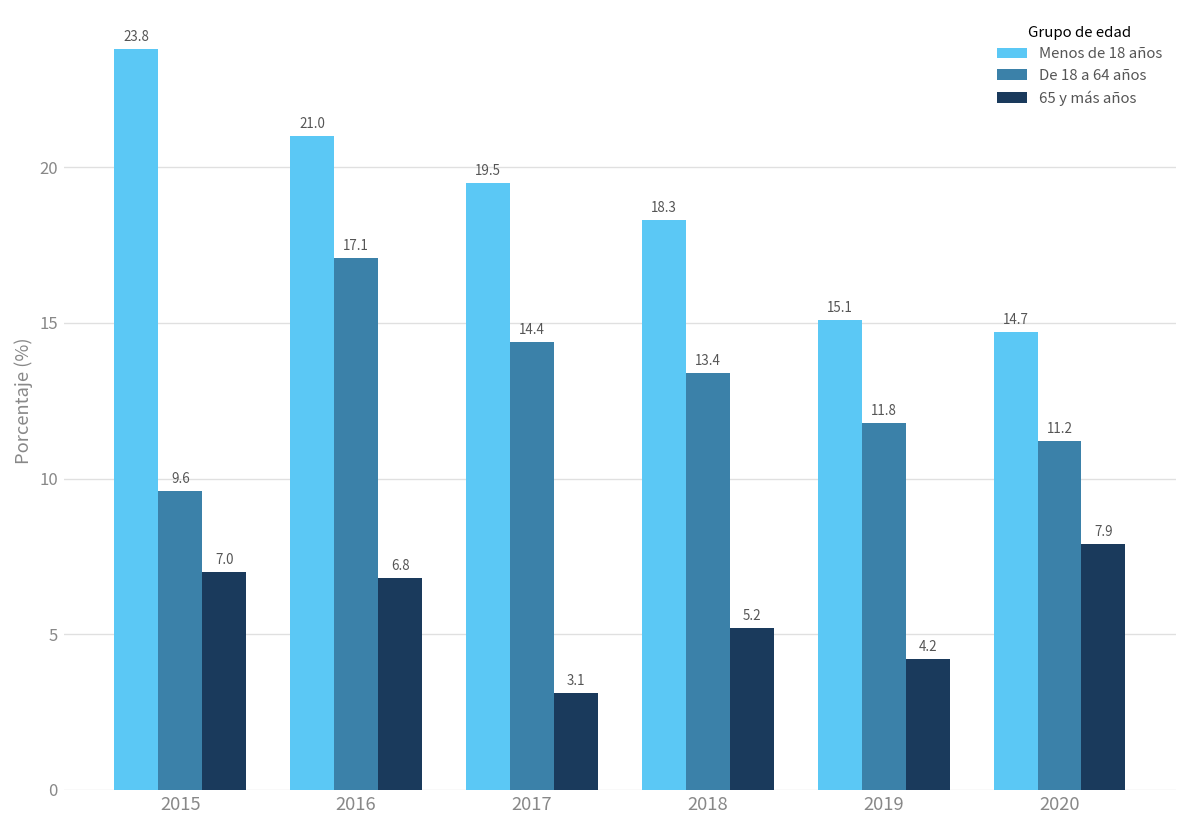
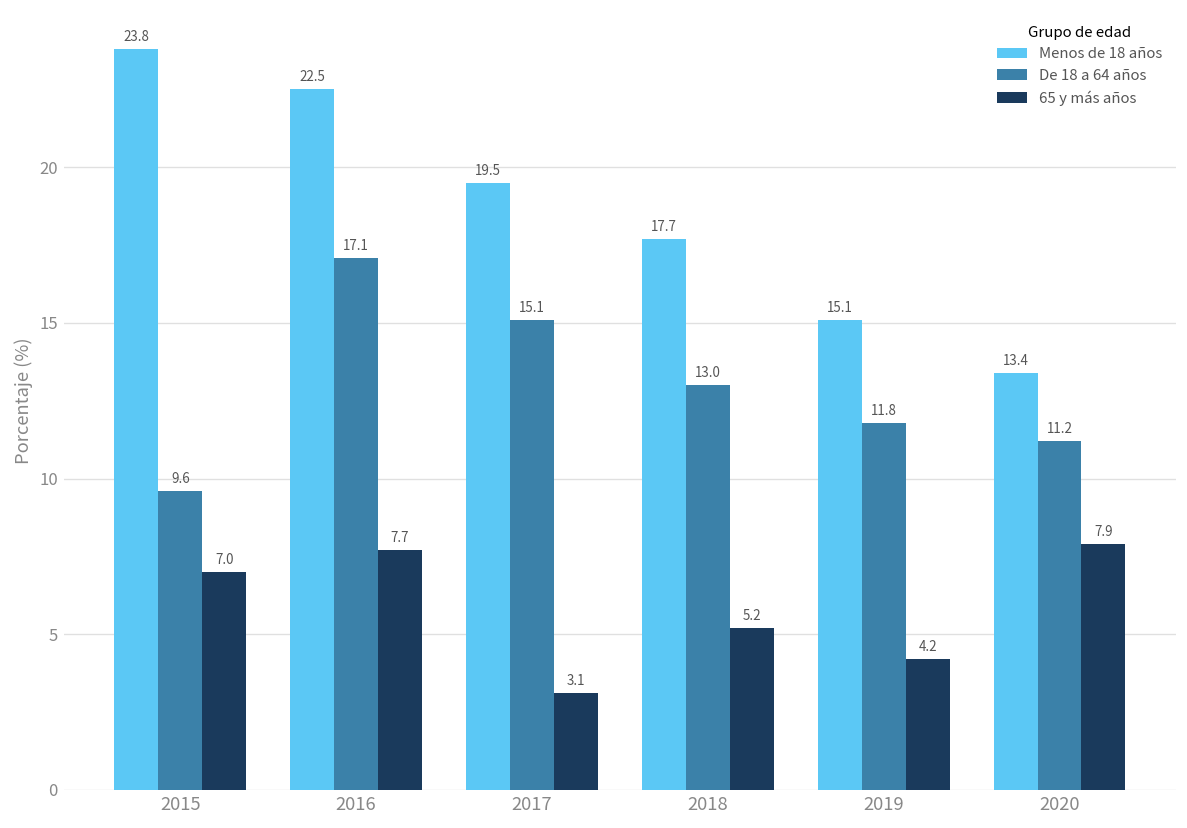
Menos de 18 años, 2016: 21.0 -> 22.5
65 y más años, 2016: 6.8 -> 7.7
De 18 a 64 años, 2017: 14.4 -> 15.1
Menos de 18 años, 2018: 18.3 -> 17.7
De 18 a 64 años, 2018: 13.4 -> 13.0
Menos de 18 años, 2020: 14.7 -> 13.4
